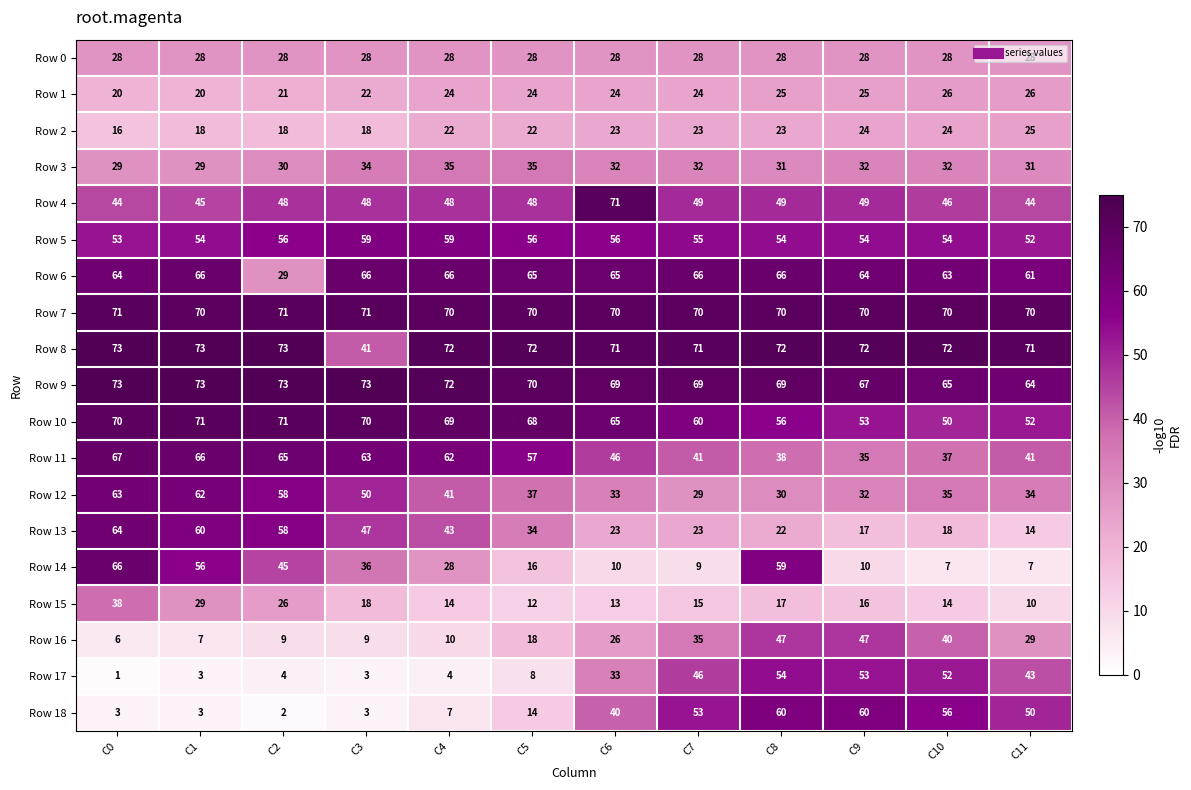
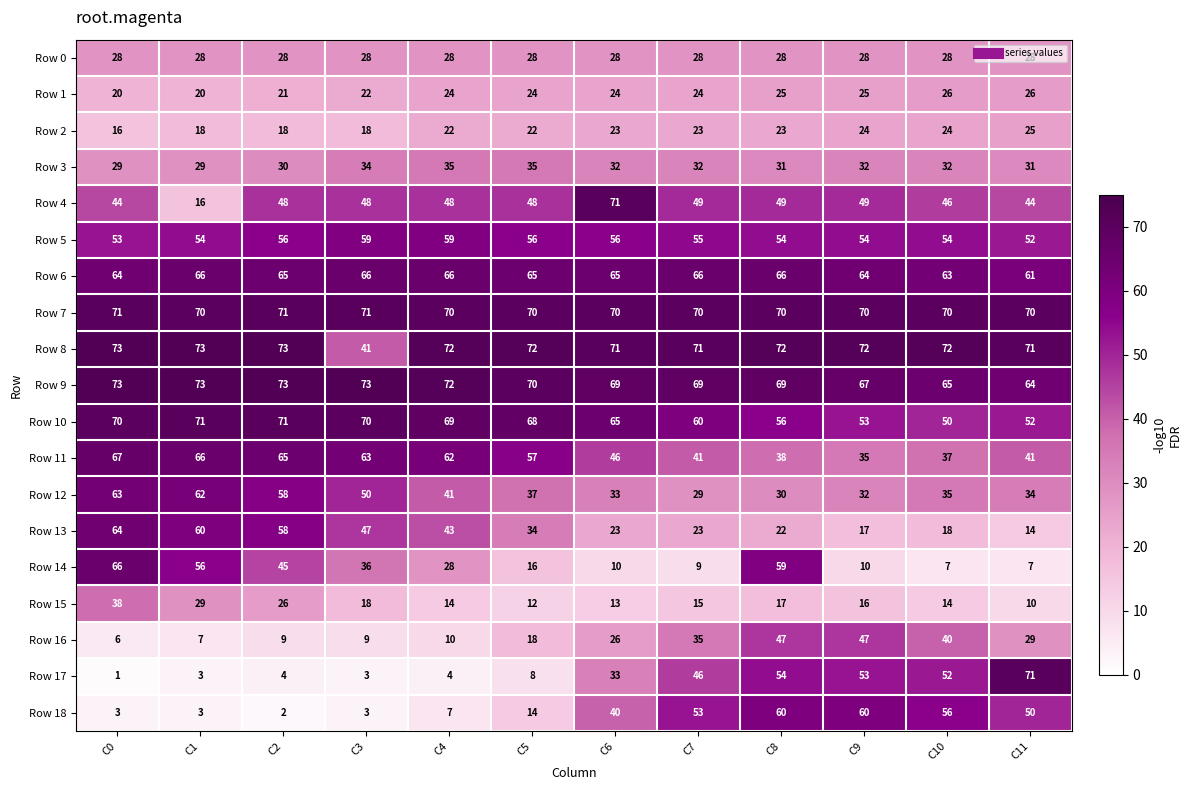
Row 4, C1: 45 -> 16
Row 6, C2: 29 -> 65
Row 17, C11: 43 -> 71
